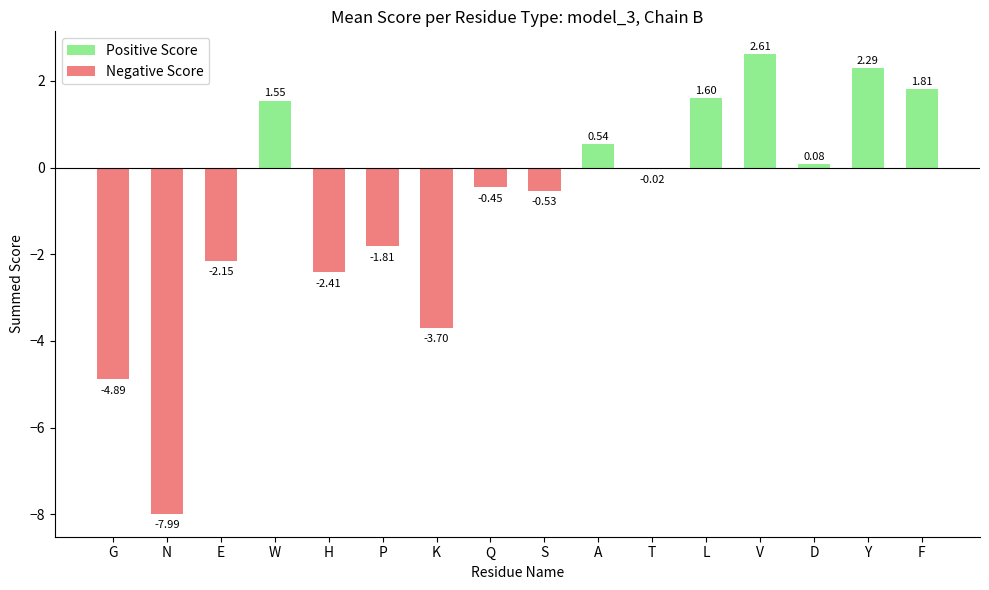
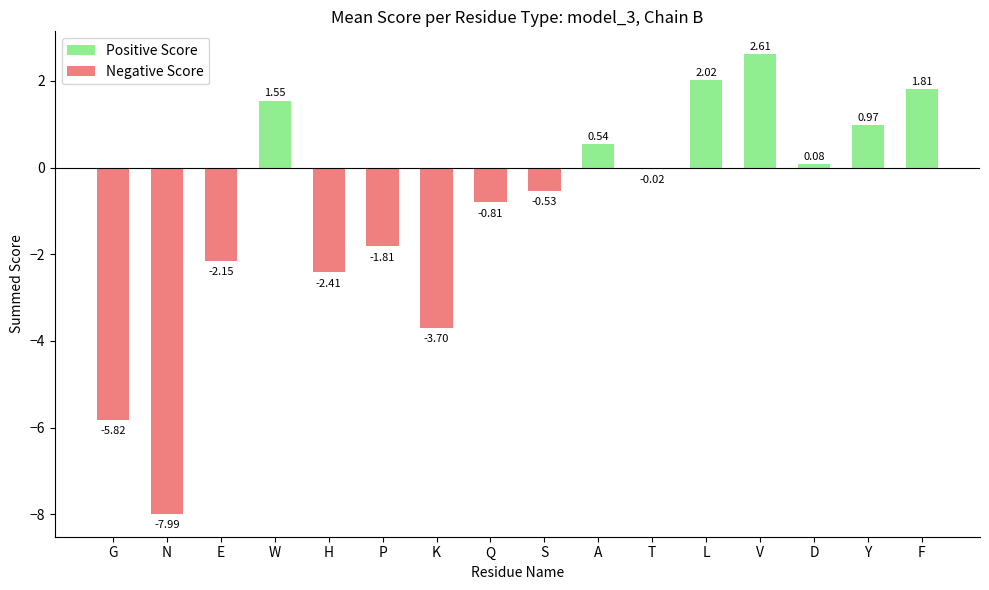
G: -4.89 -> -5.82
Q: -0.45 -> -0.81
L: 1.60 -> 2.02
Y: 2.29 -> 0.97
